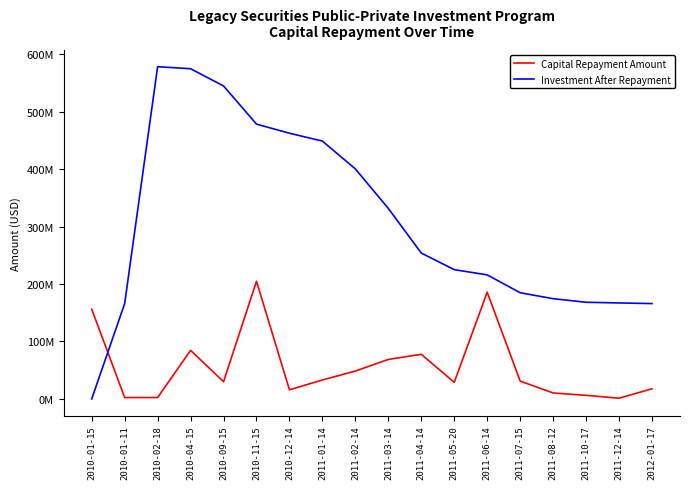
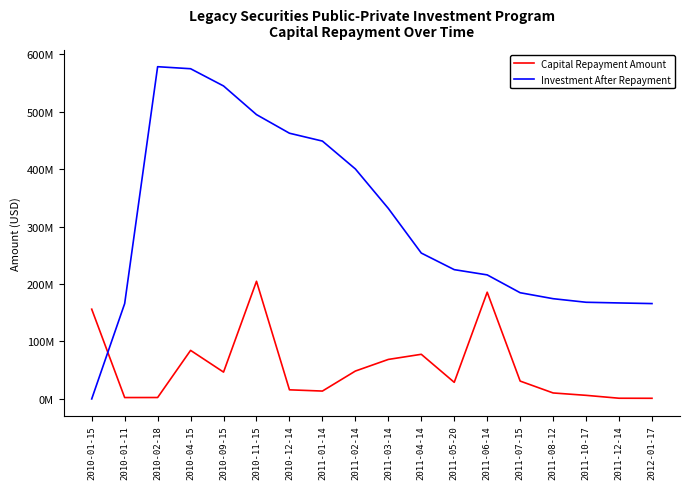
Capital Repayment Amount, 2010-09-15: 30000000 -> 50000000
Investment After Repayment, 2010-11-15: 480000000 -> 500000000
Capital Repayment Amount, 2011-01-14: 30000000 -> 10000000
Capital Repayment Amount, 2012-01-17: 20000000 -> 0
